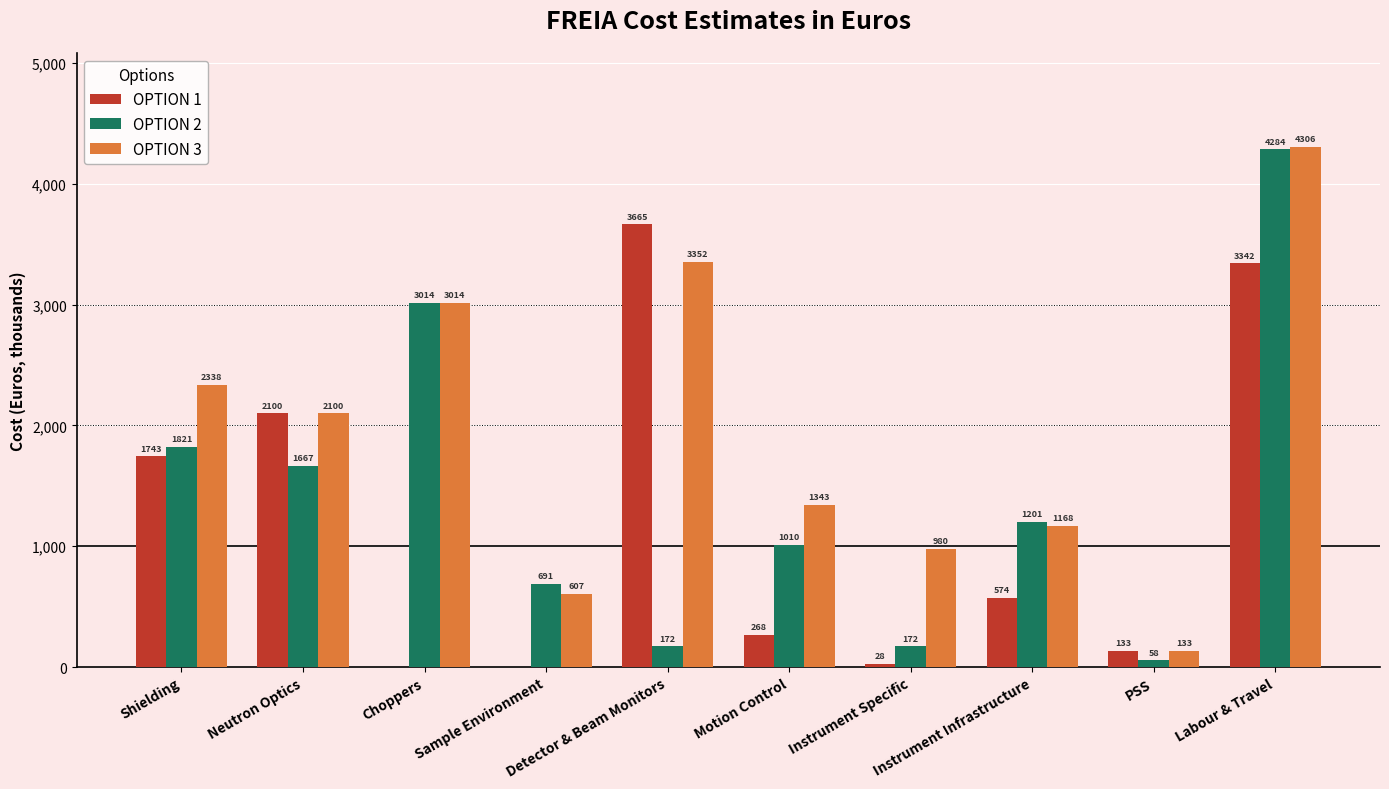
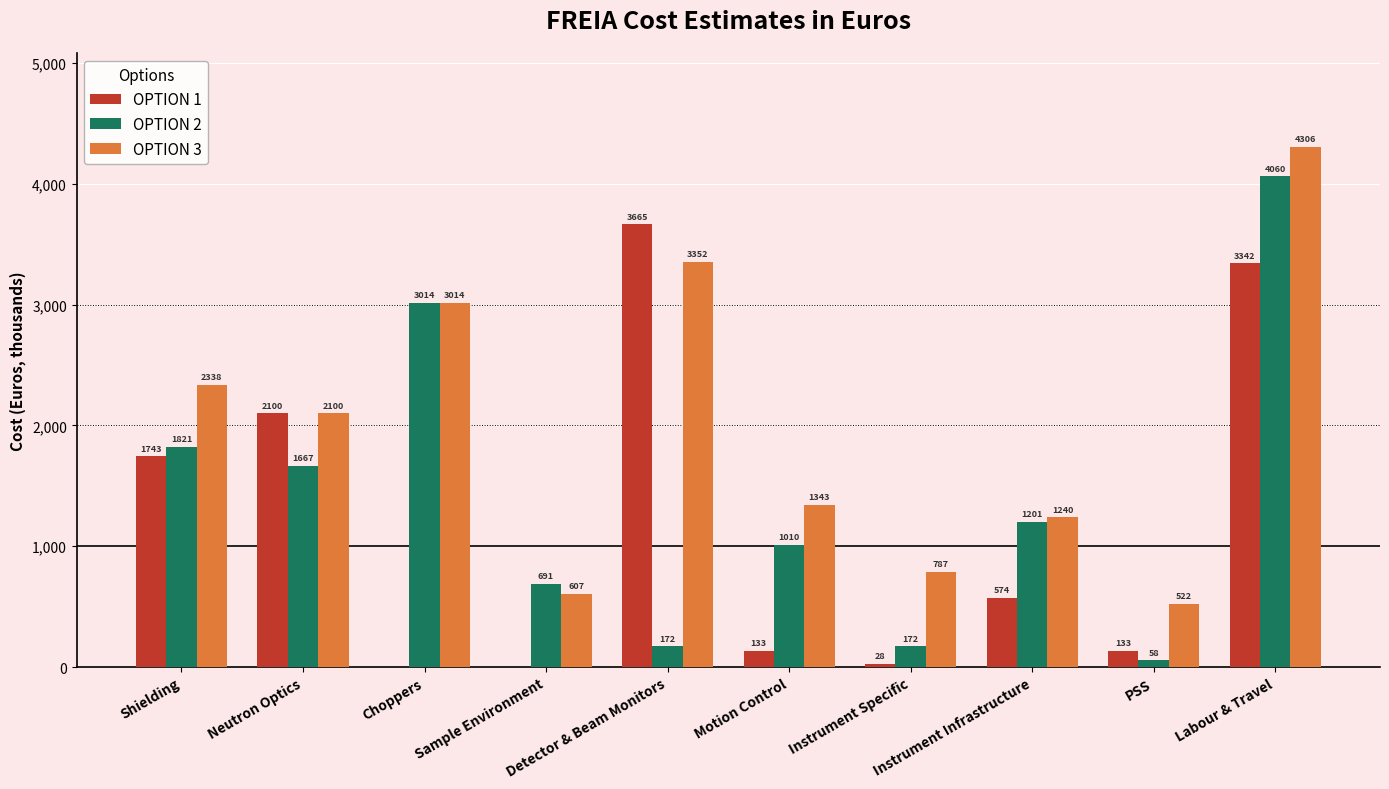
OPTION 1, Motion Control: 268 -> 133
OPTION 3, Instrument Specific: 980 -> 787
OPTION 3, Instrument Infrastructure: 1168 -> 1240
OPTION 3, PSS: 133 -> 522
OPTION 2, Labour & Travel: 4284 -> 4060
